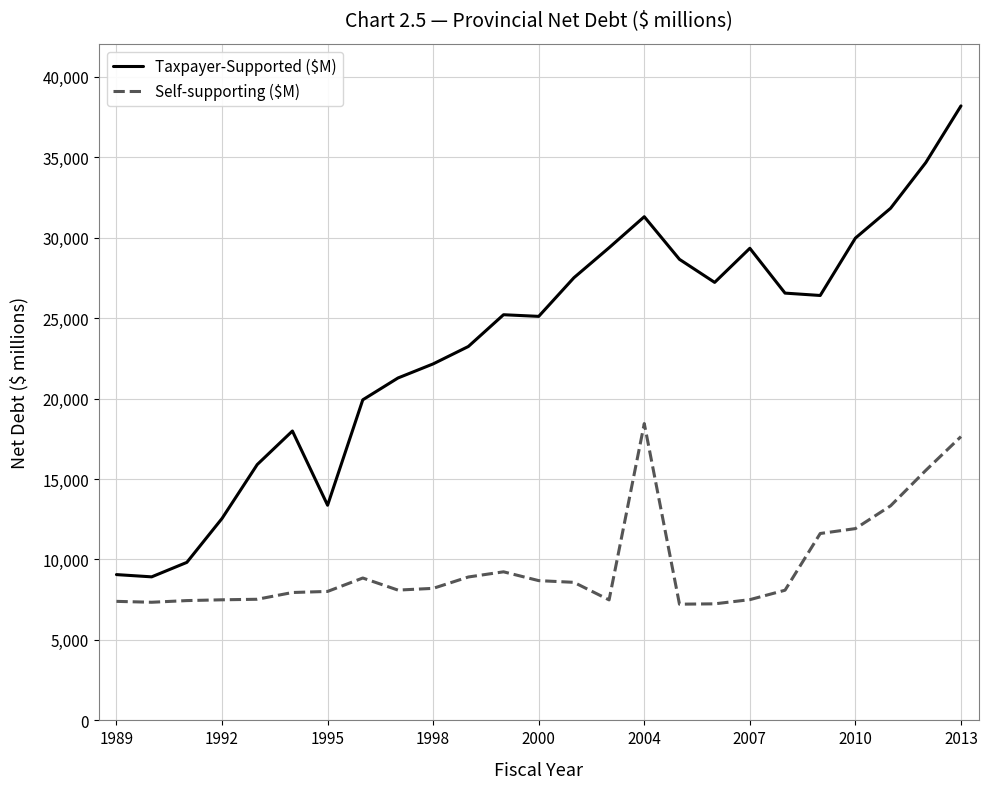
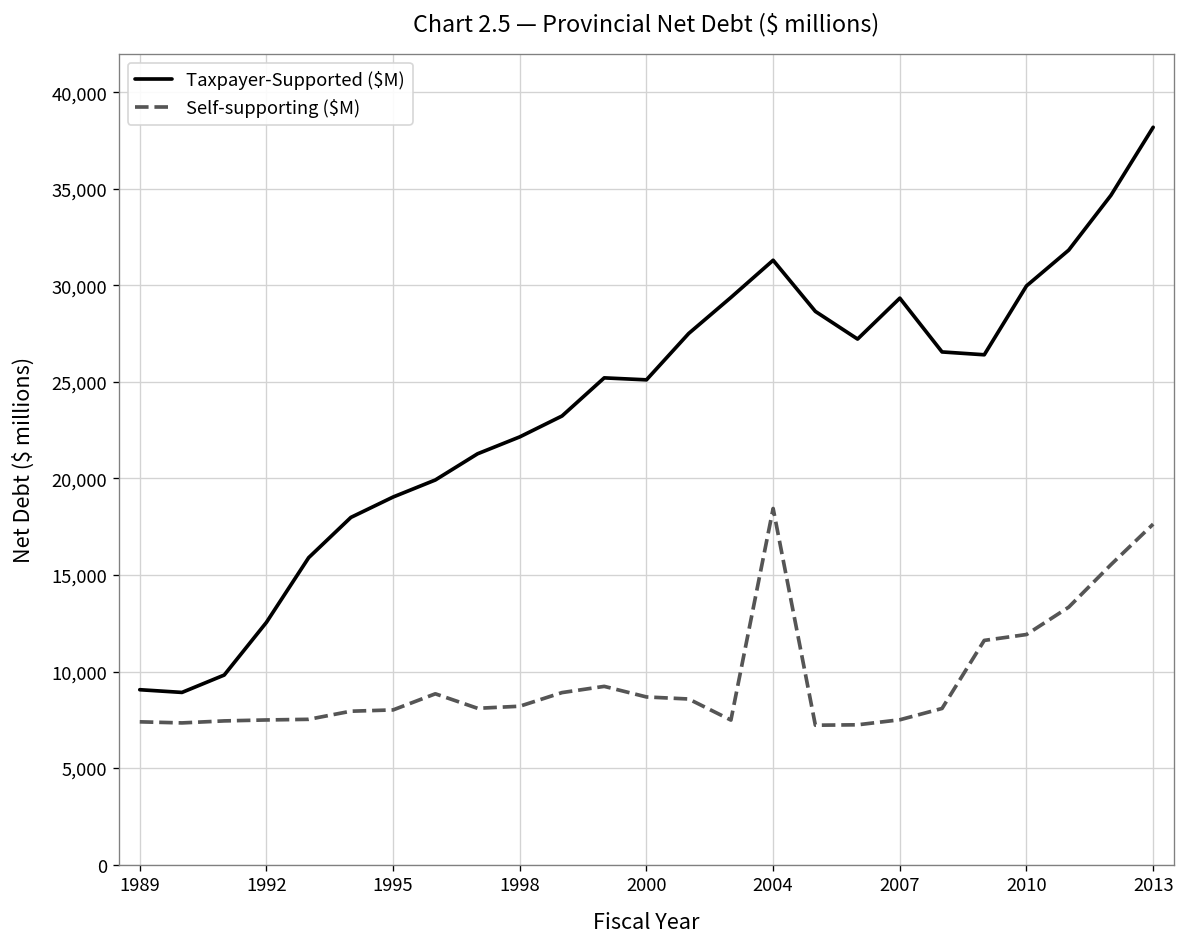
Taxpayer-Supported ($M), 1995: 13,400 -> 19,000
